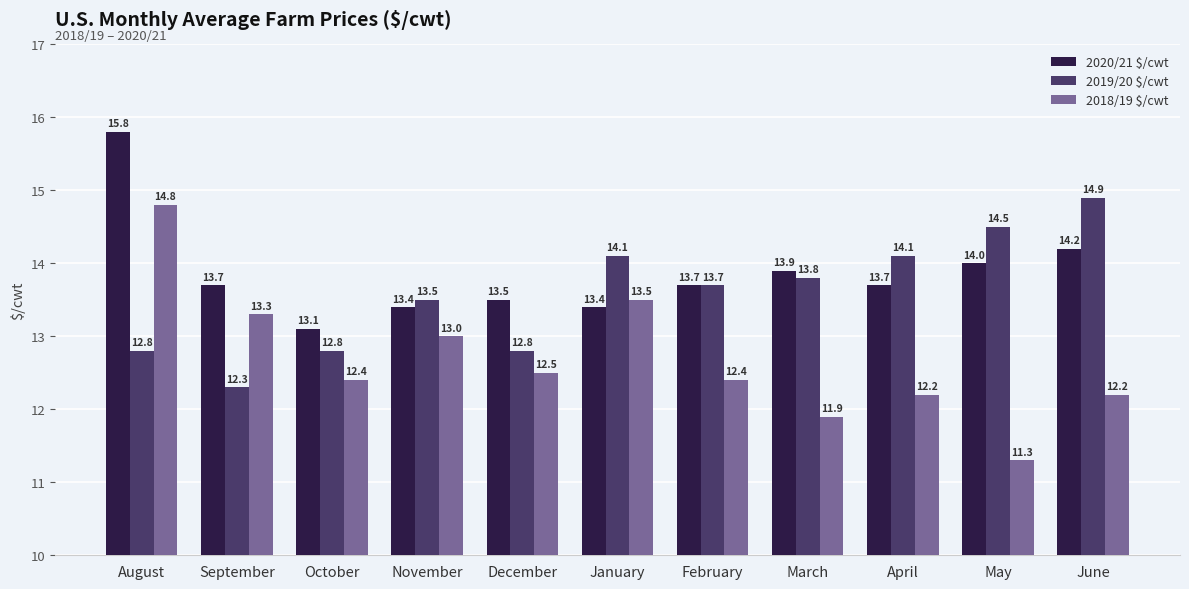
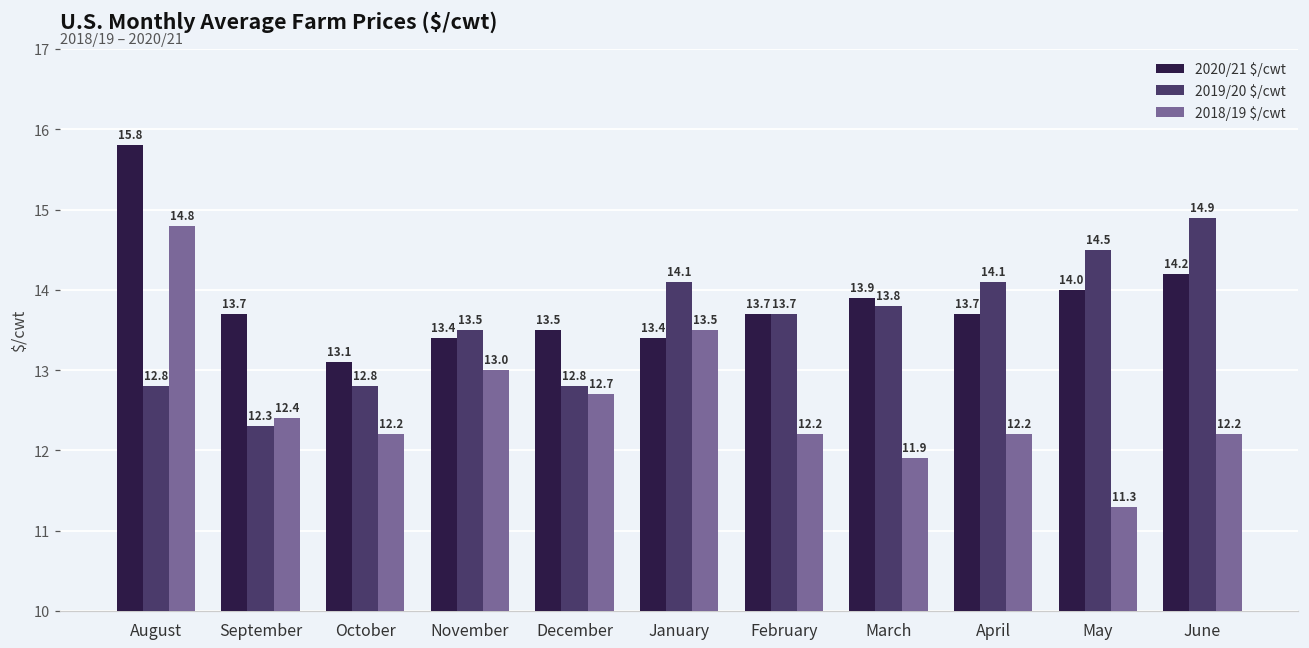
2018/19 $/cwt, September: 13.3 -> 12.4
2018/19 $/cwt, October: 12.4 -> 12.2
2018/19 $/cwt, December: 12.5 -> 12.7
2018/19 $/cwt, February: 12.4 -> 12.2
